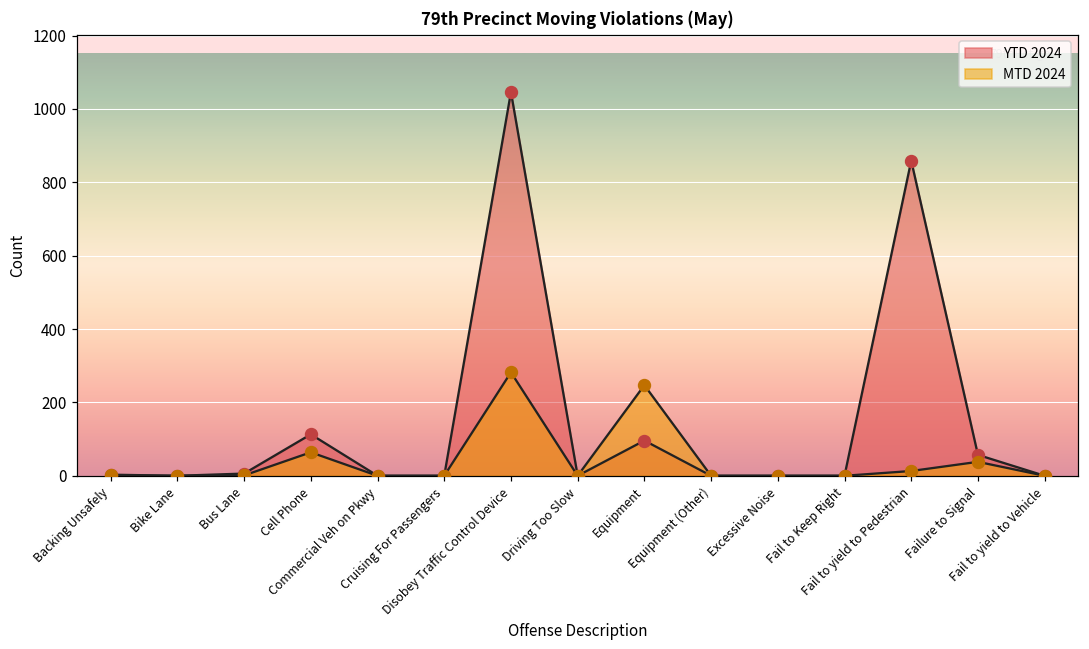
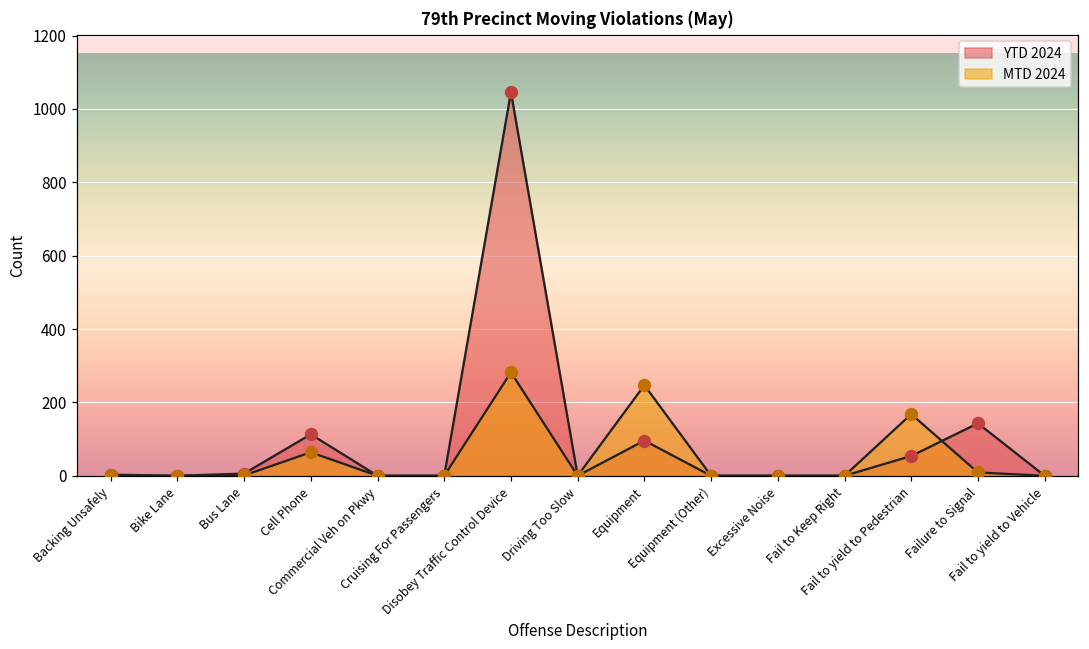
YTD 2024, Fail to yield to Pedestrian: 860 -> 50
MTD 2024, Fail to yield to Pedestrian: 10 -> 170
YTD 2024, Failure to Signal: 60 -> 140
MTD 2024, Failure to Signal: 40 -> 10
